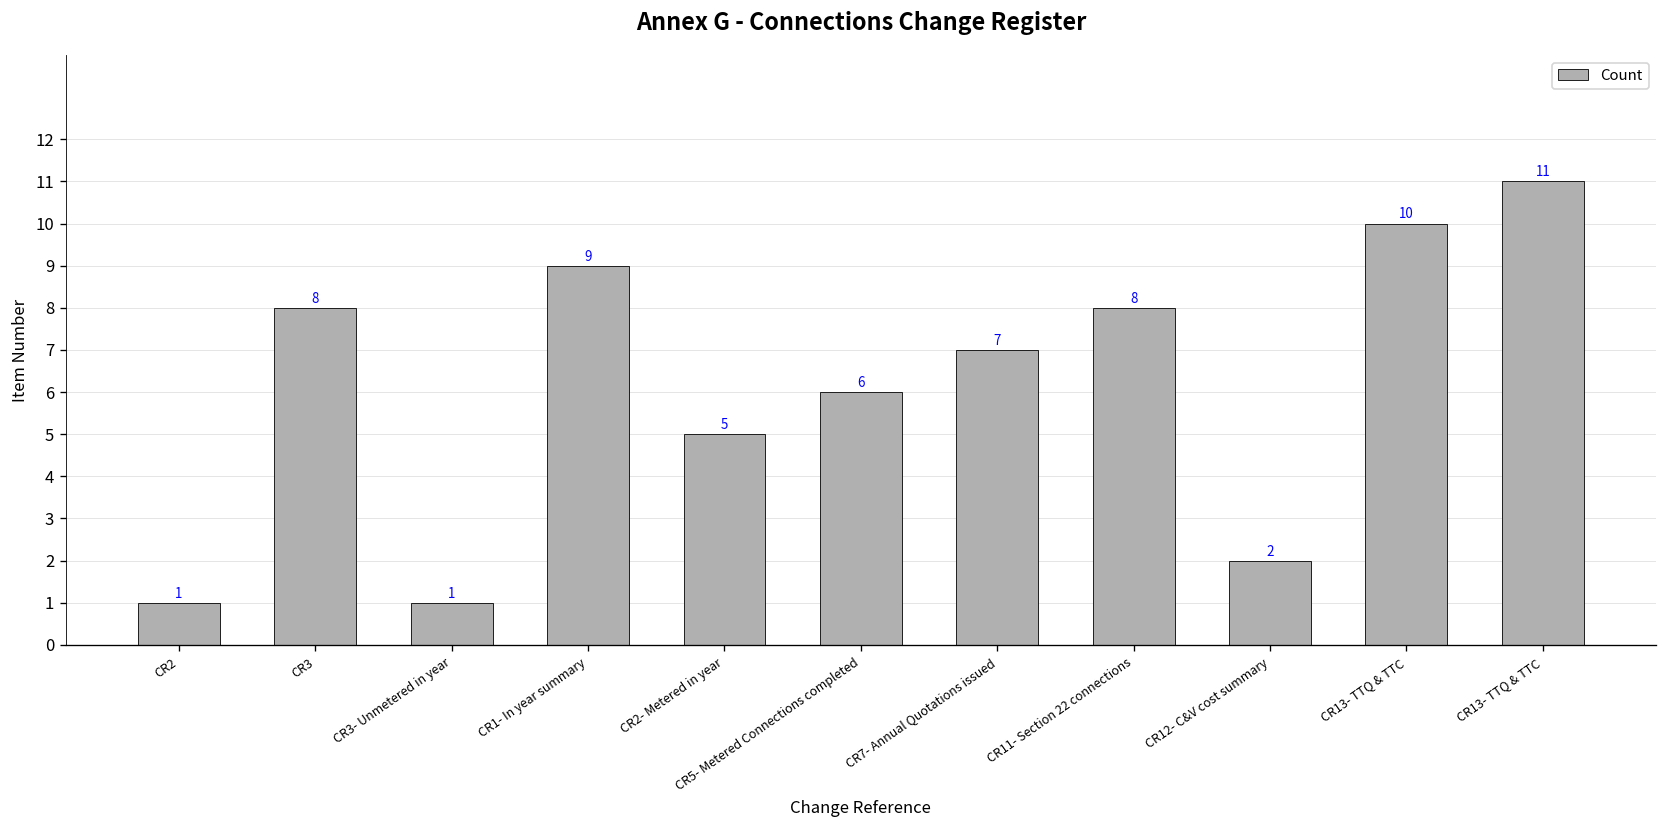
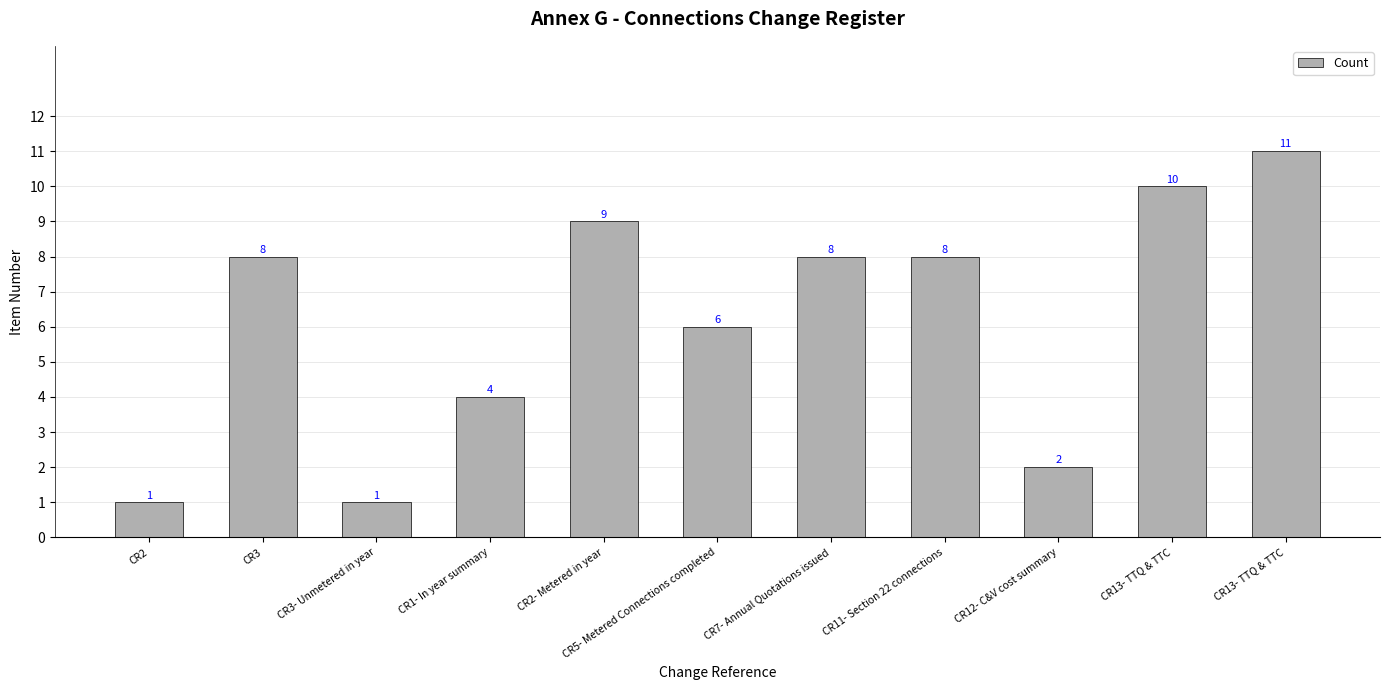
CR1- In year summary: 9 -> 4
CR2- Metered in year: 5 -> 9
CR7- Annual Quotations issued: 7 -> 8
